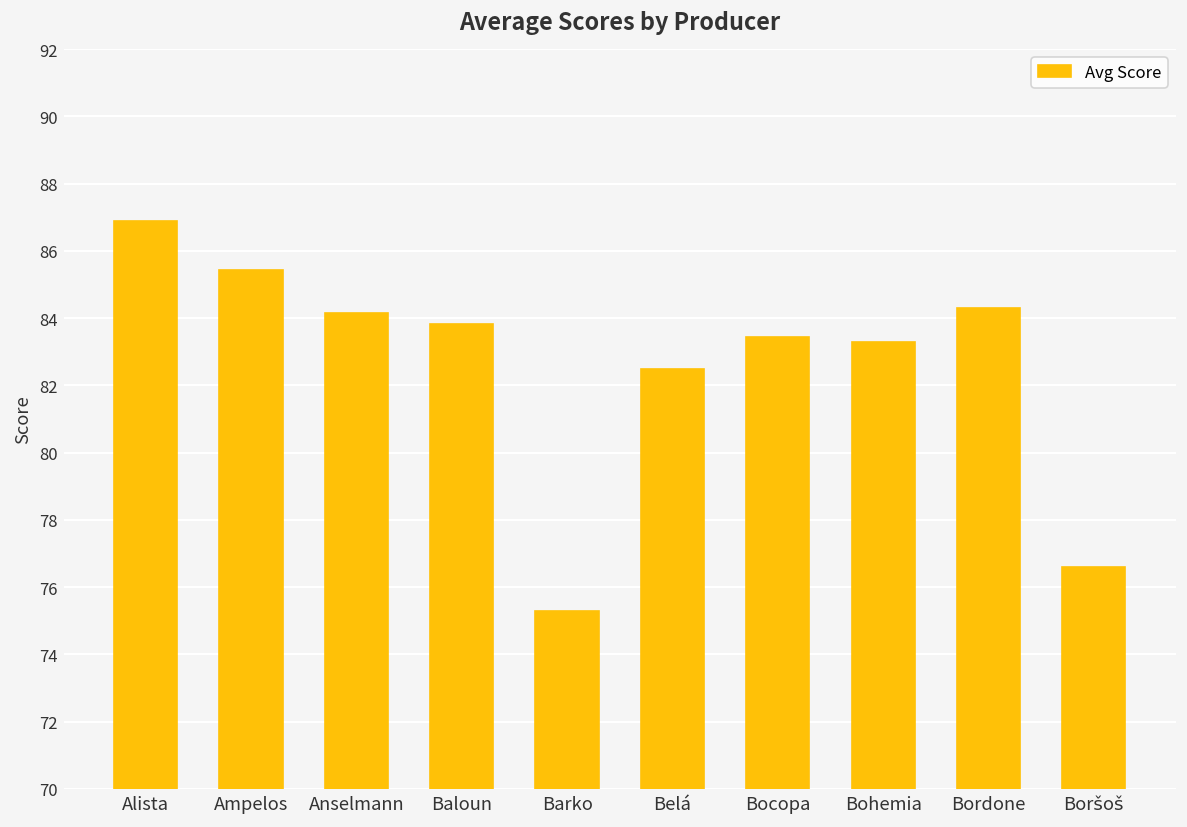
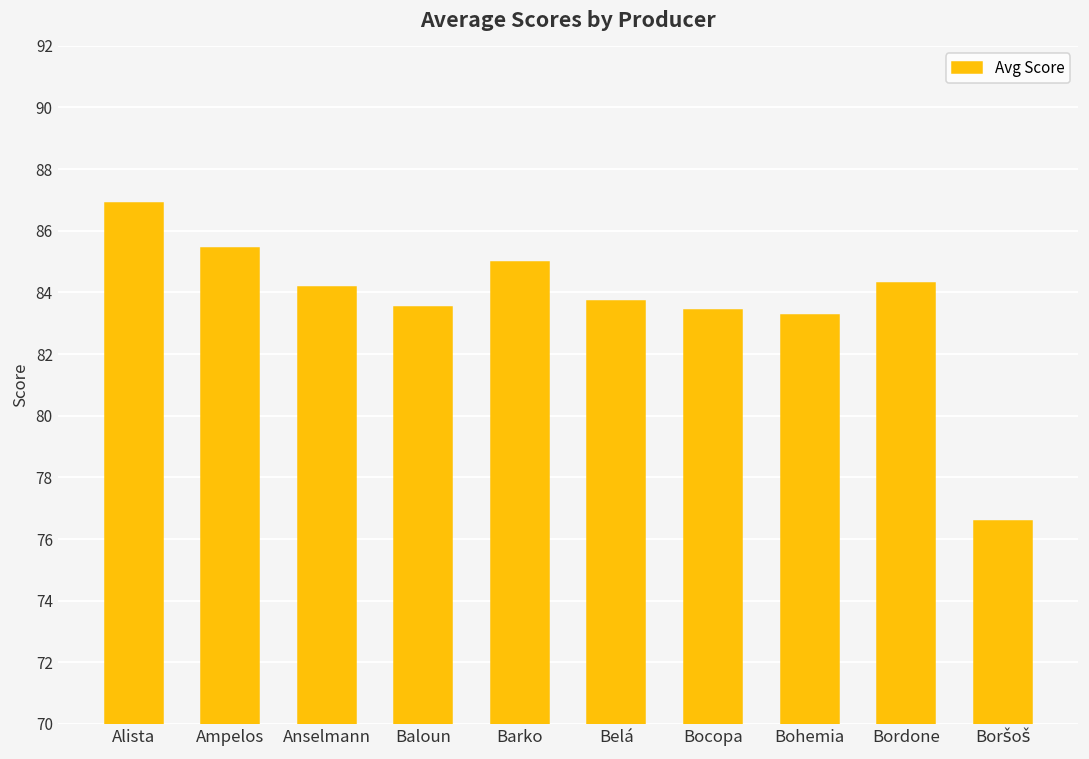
Baloun: 83.8 -> 83.5
Barko: 75.3 -> 85.0
Belá: 82.5 -> 83.7
